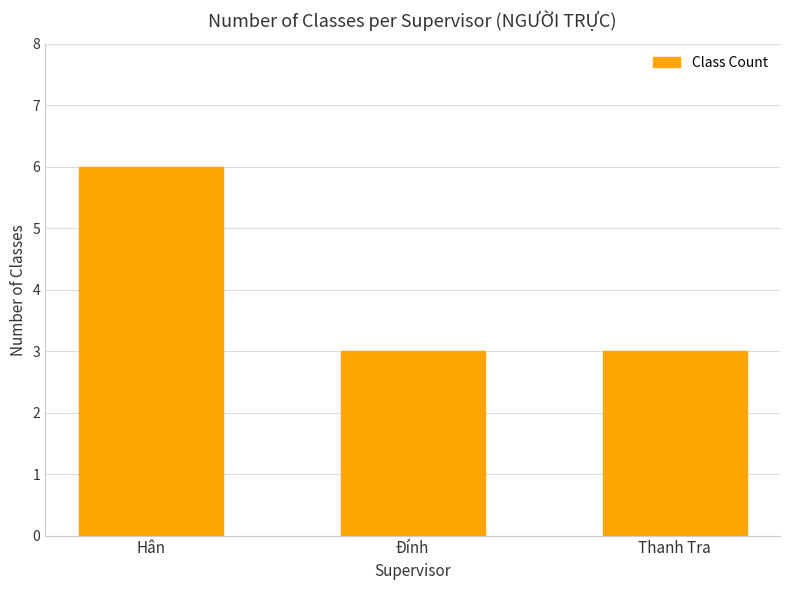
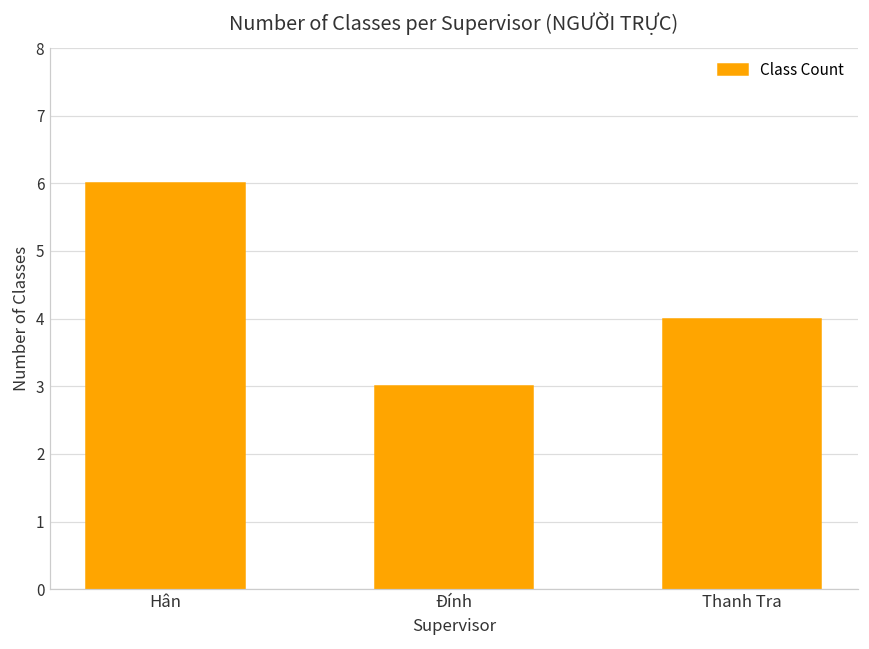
Thanh Tra: 3 -> 4
